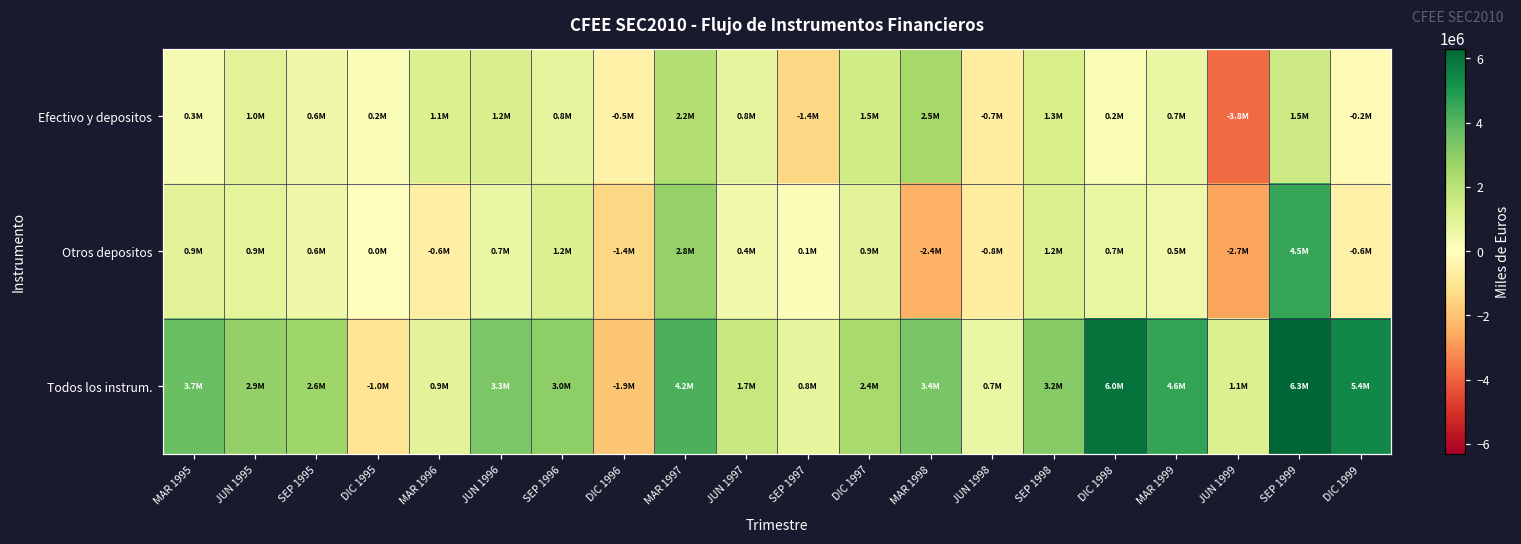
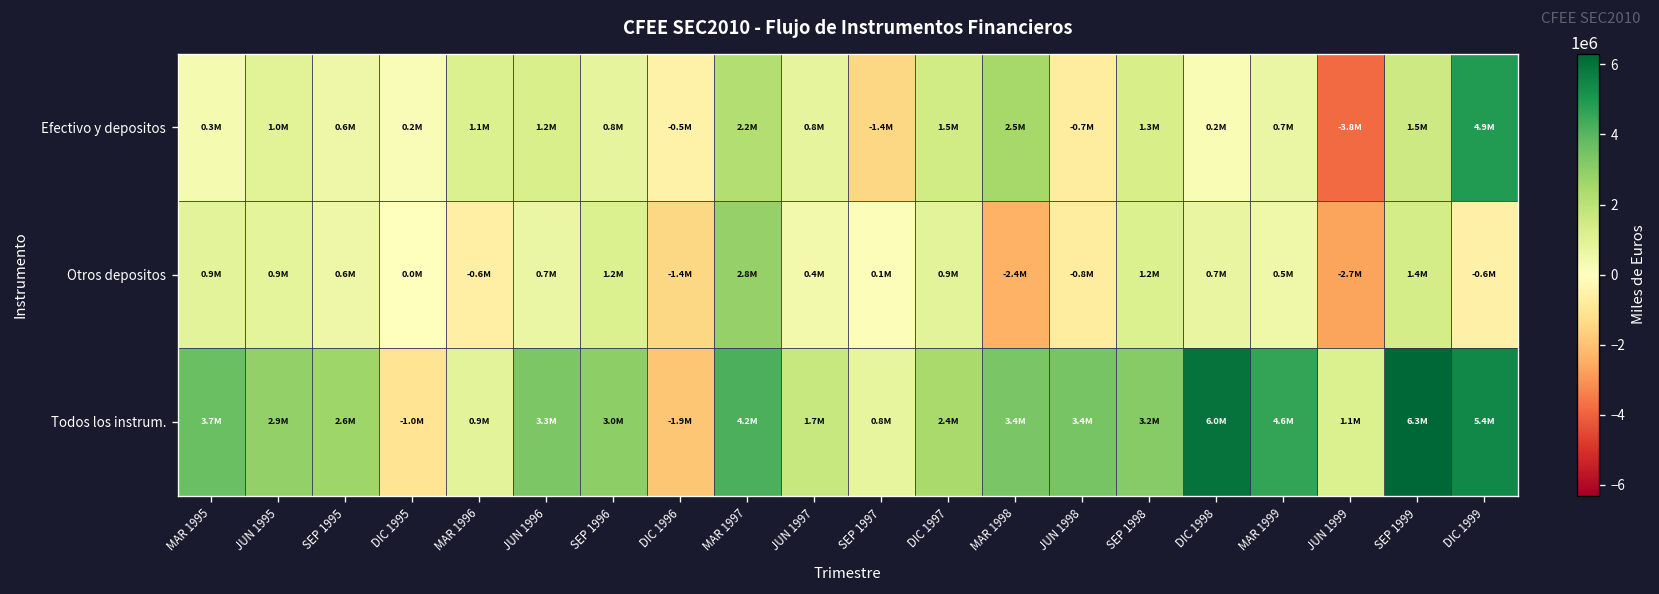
Efectivo y depositos, DIC 1999: -0.2M -> 4.9M
Otros depositos, SEP 1999: 4.5M -> 1.4M
Todos los instrum., JUN 1998: 0.7M -> 3.4M
